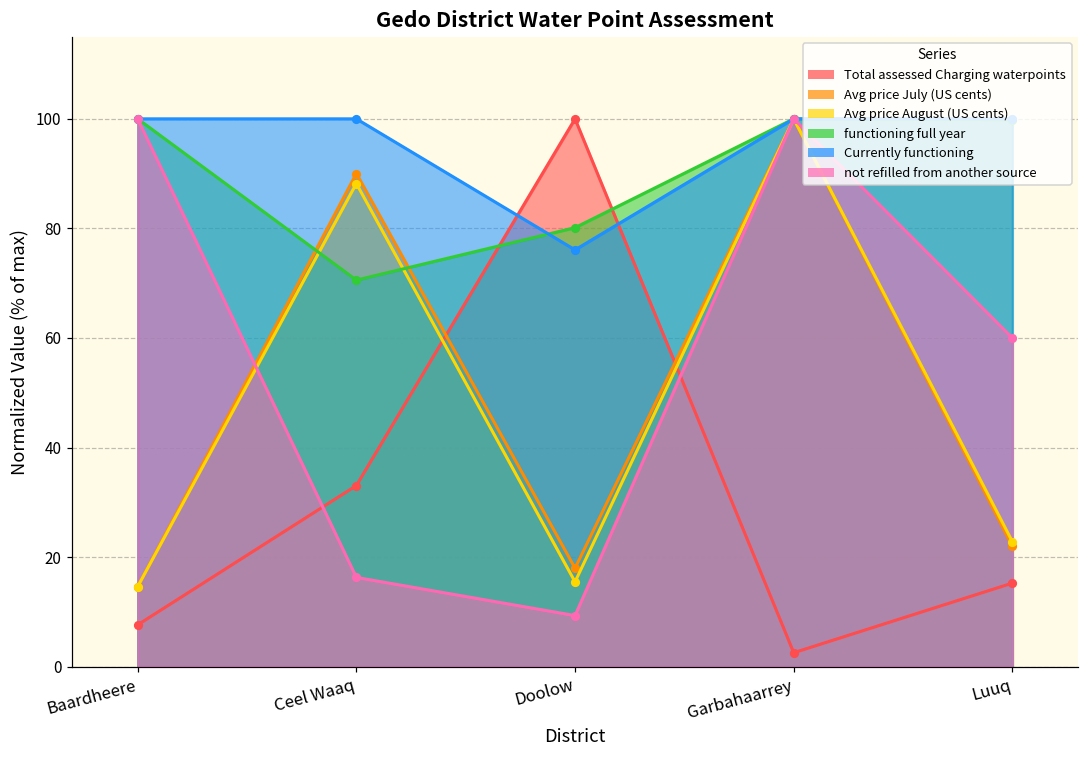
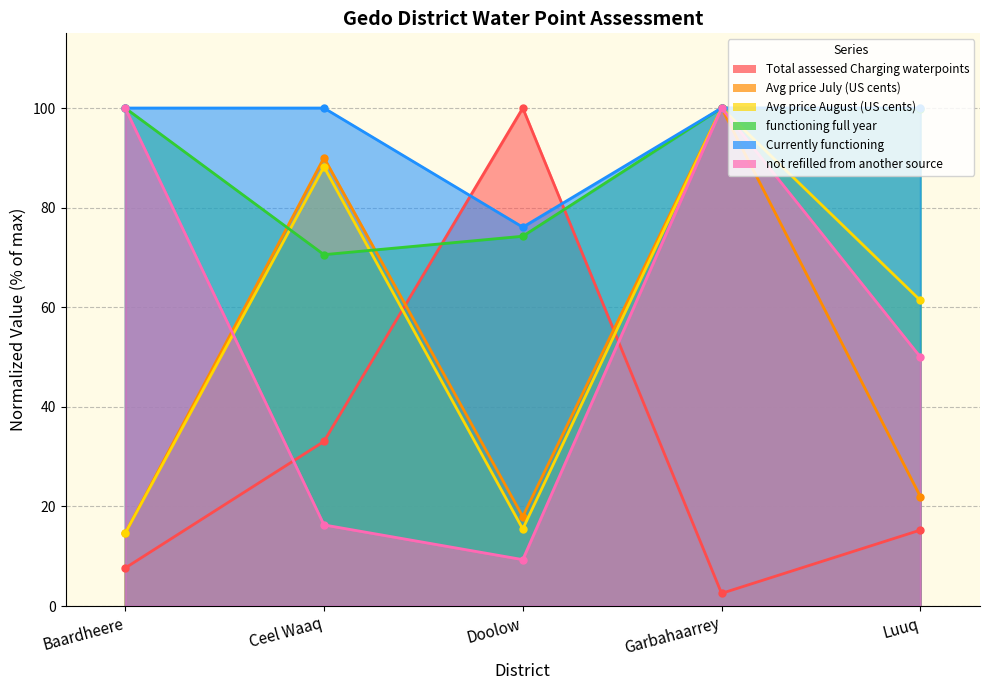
functioning full year, Doolow: 80 -> 74
Avg price August (US cents), Luuq: 23 -> 61
not refilled from another source, Luuq: 60 -> 50
